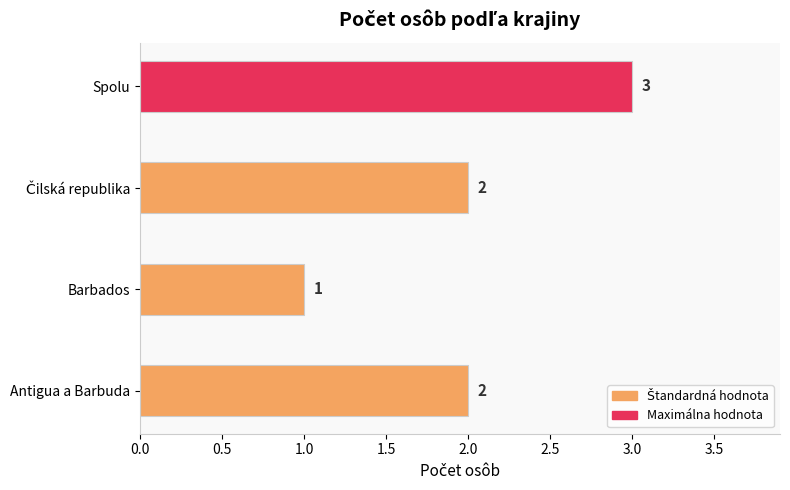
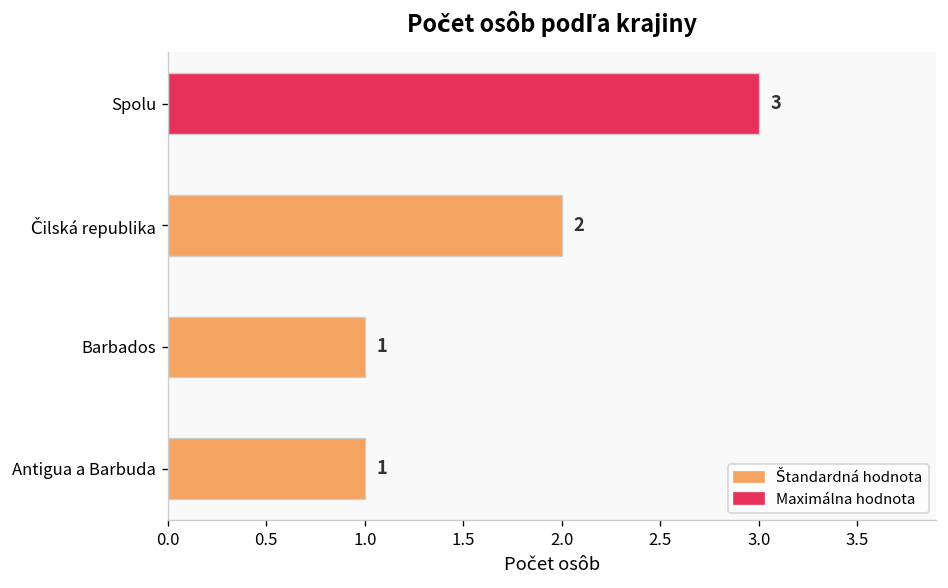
Antigua a Barbuda: 2 -> 1
